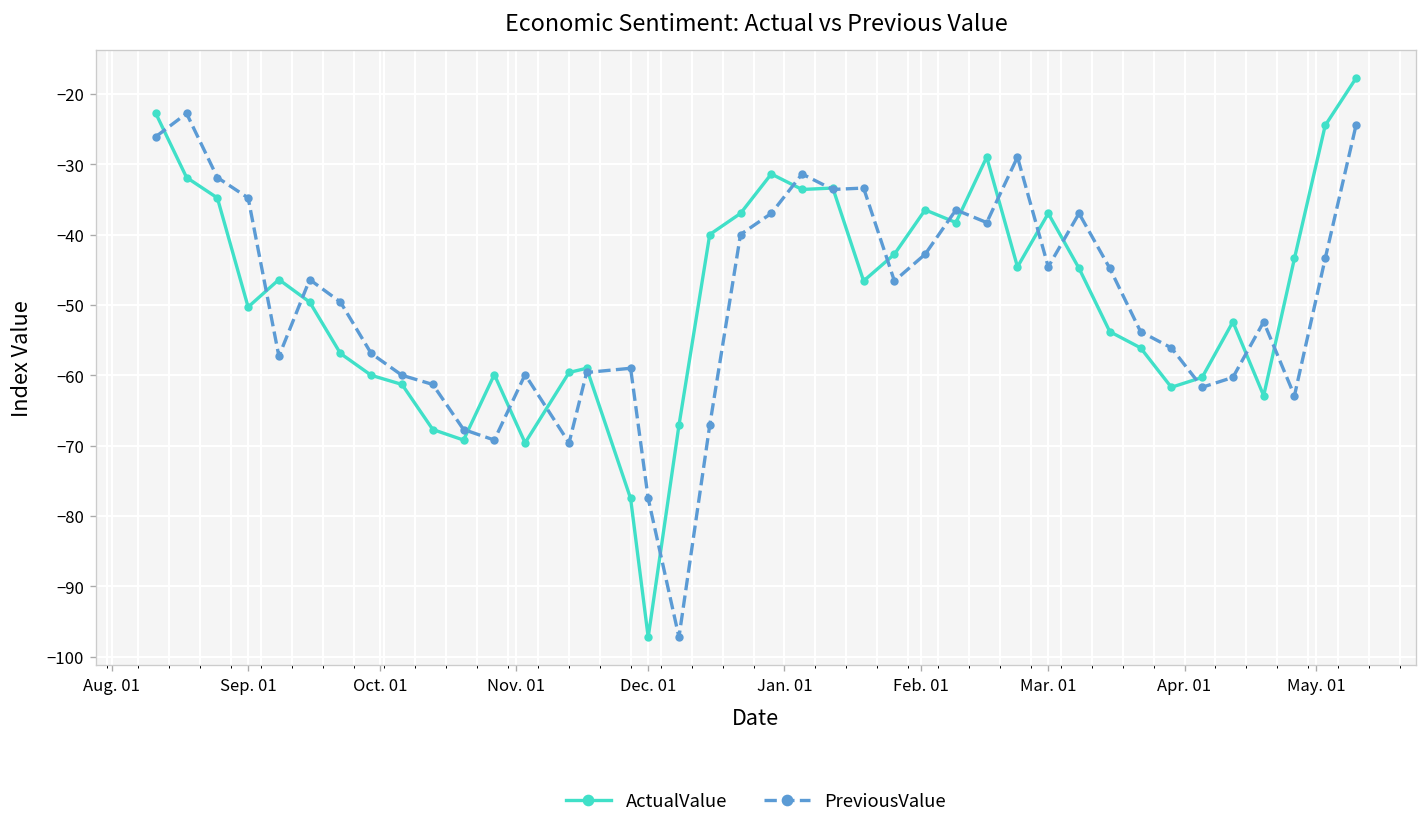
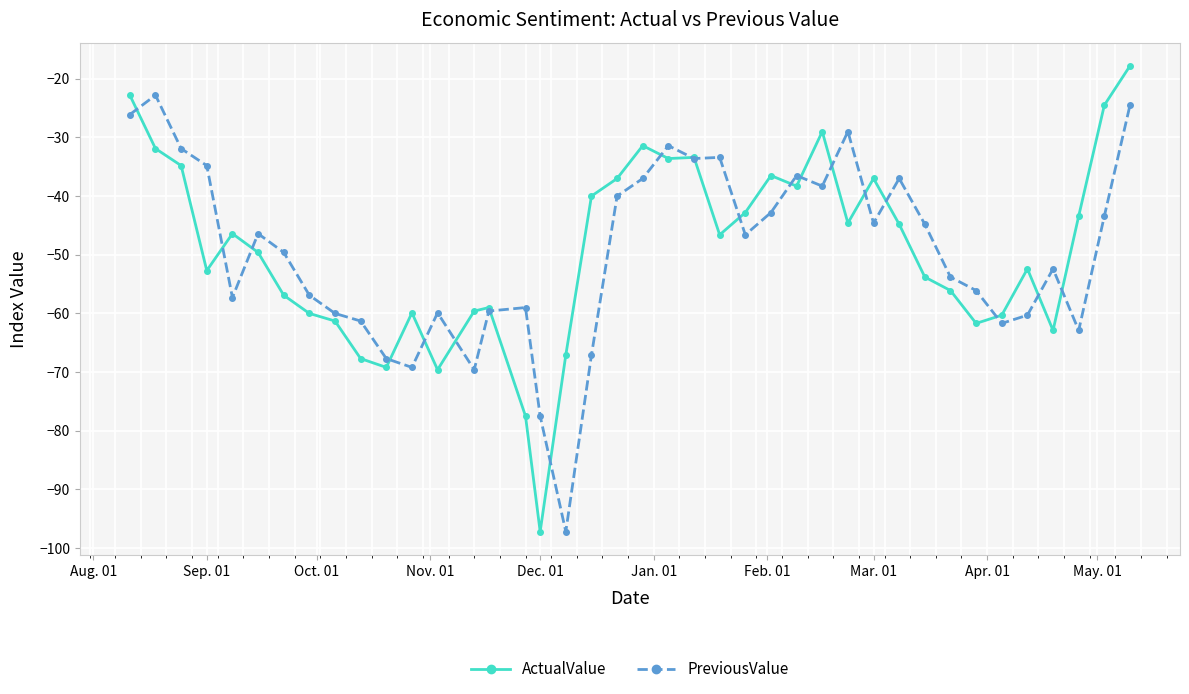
ActualValue, Sep. 01: -50 -> -53
